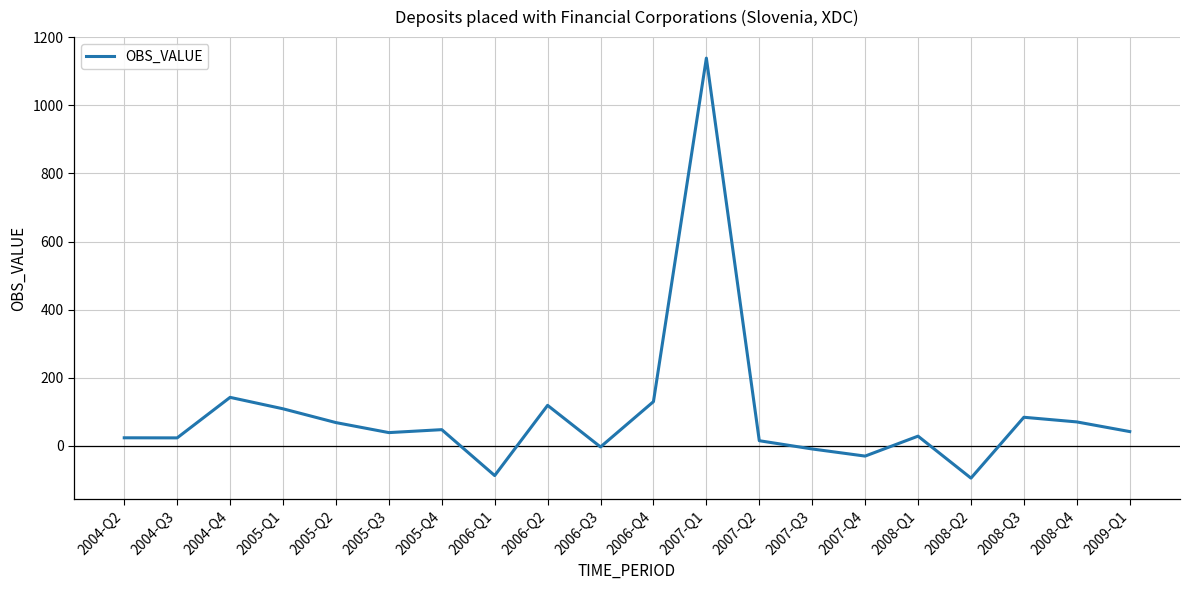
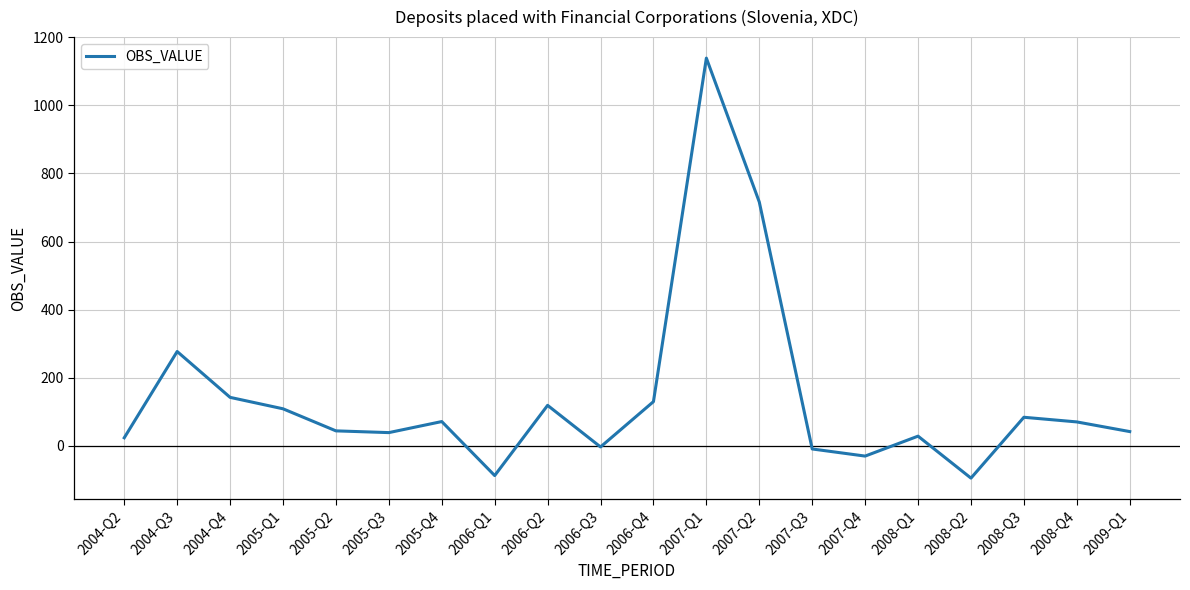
2004-Q3: 20 -> 280
2005-Q2: 70 -> 40
2005-Q4: 50 -> 70
2007-Q2: 20 -> 720
